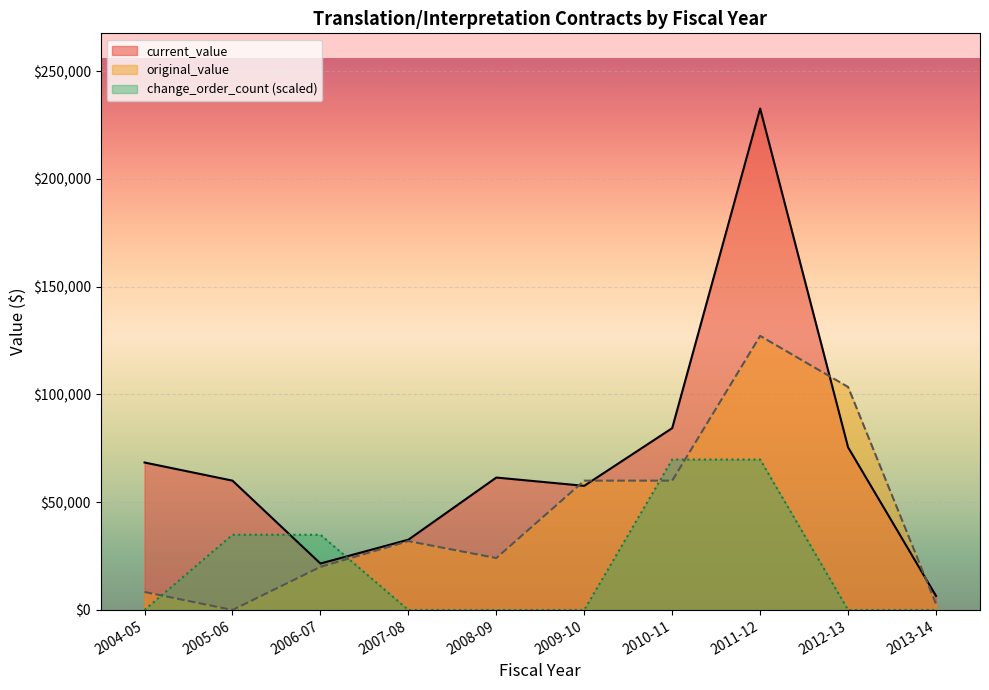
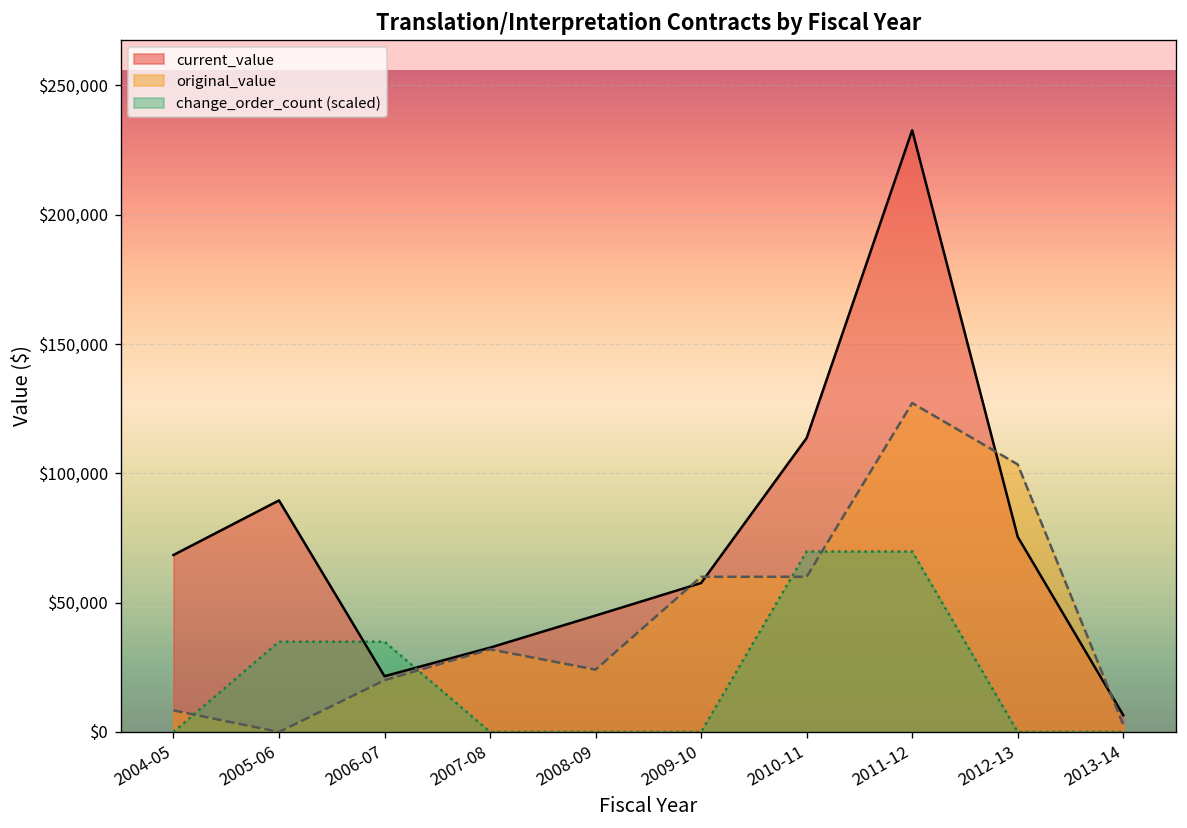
current_value, 2005-06: $60,000 -> $90,000
current_value, 2008-09: $61,000 -> $45,000
current_value, 2010-11: $84,000 -> $114,000
